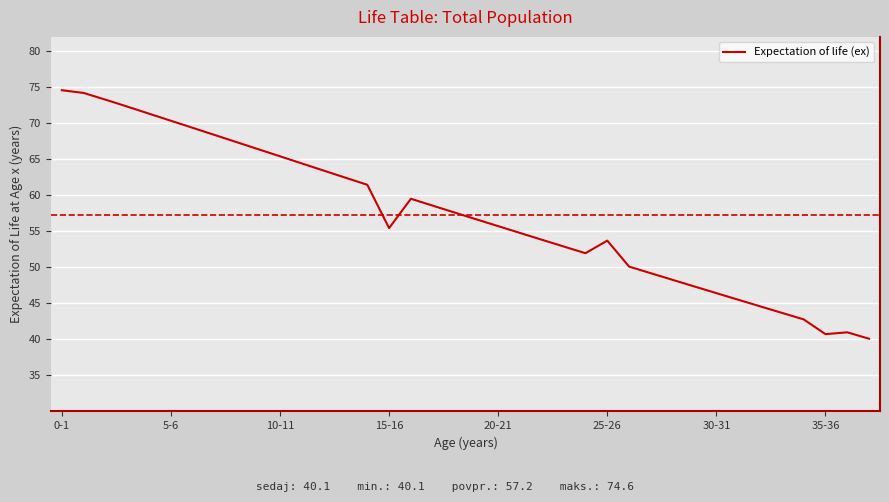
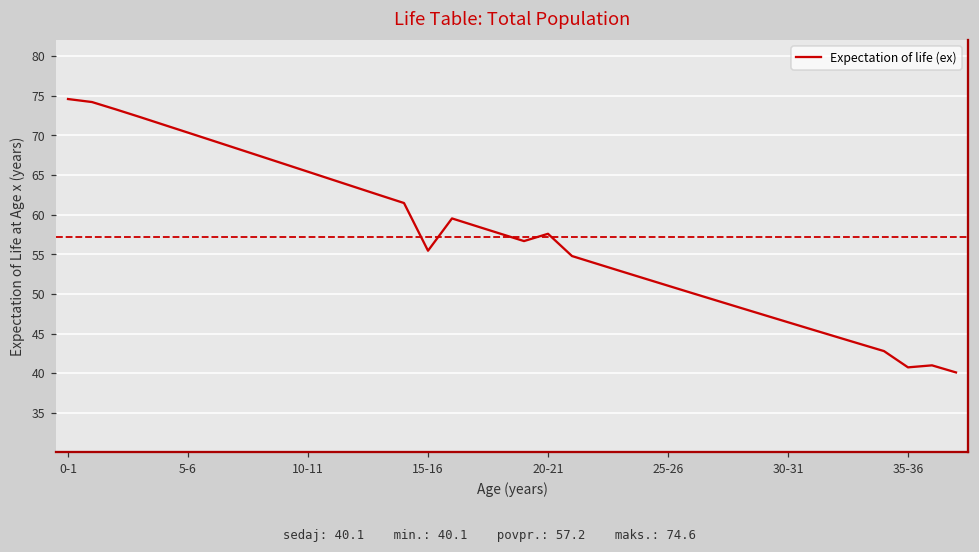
20-21: 56 -> 58
25-26: 54 -> 51
